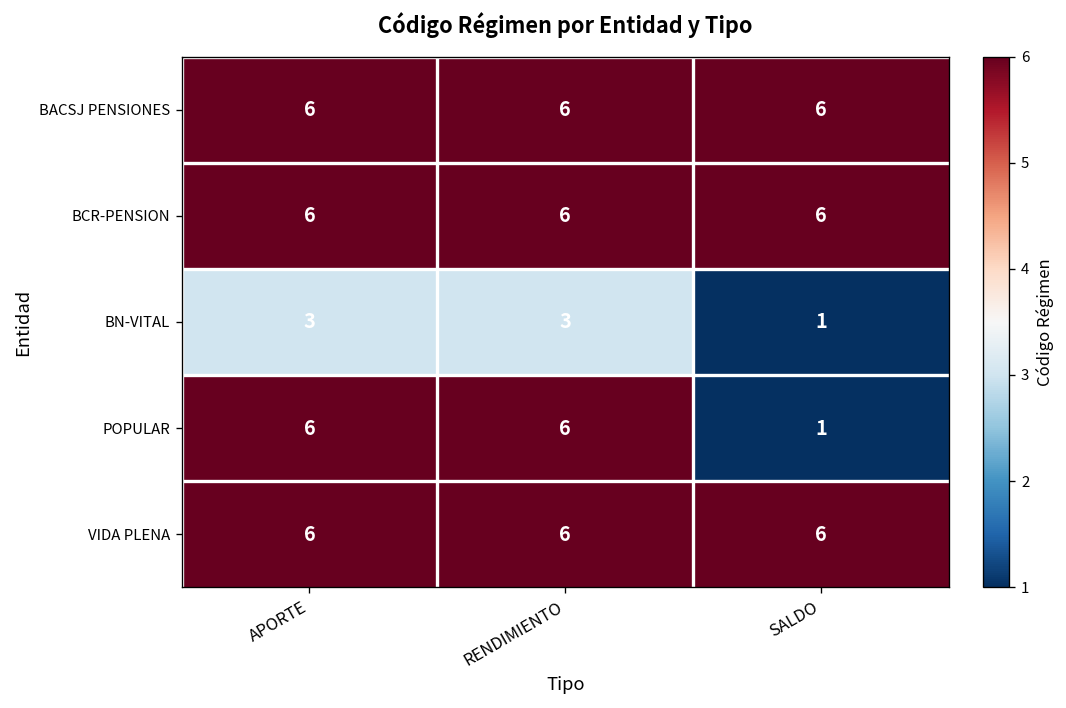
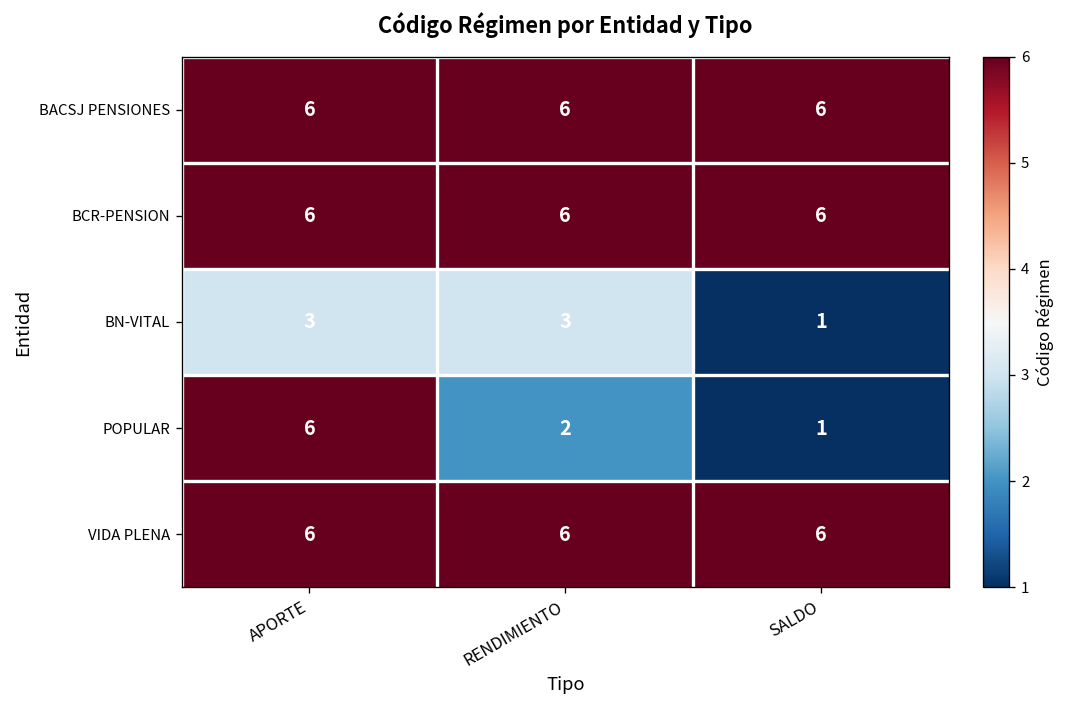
POPULAR, RENDIMIENTO: 6 -> 2
